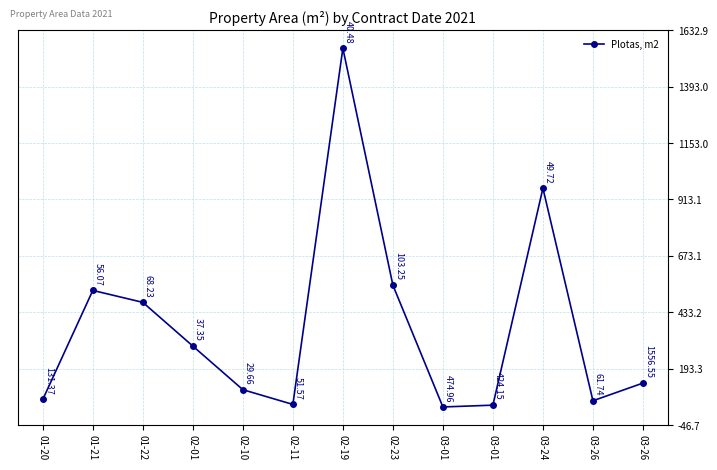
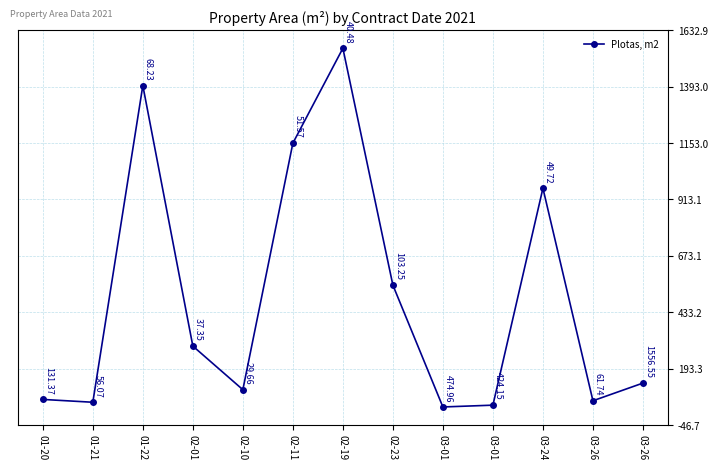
01-21: 530 -> 50
01-22: 470 -> 1400
02-11: 40 -> 1150
